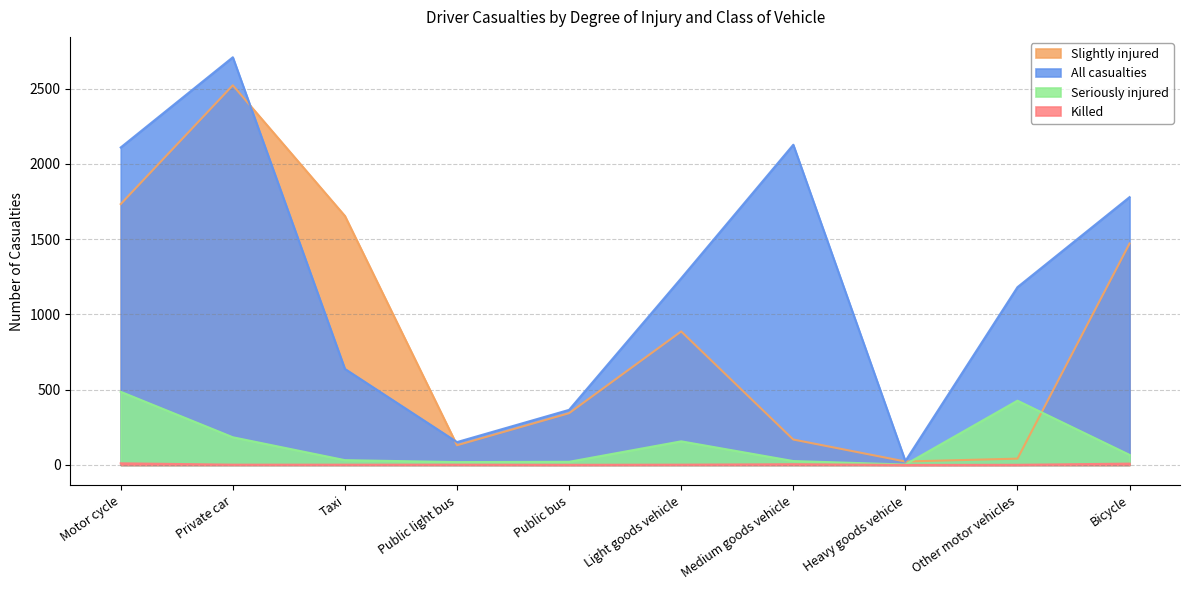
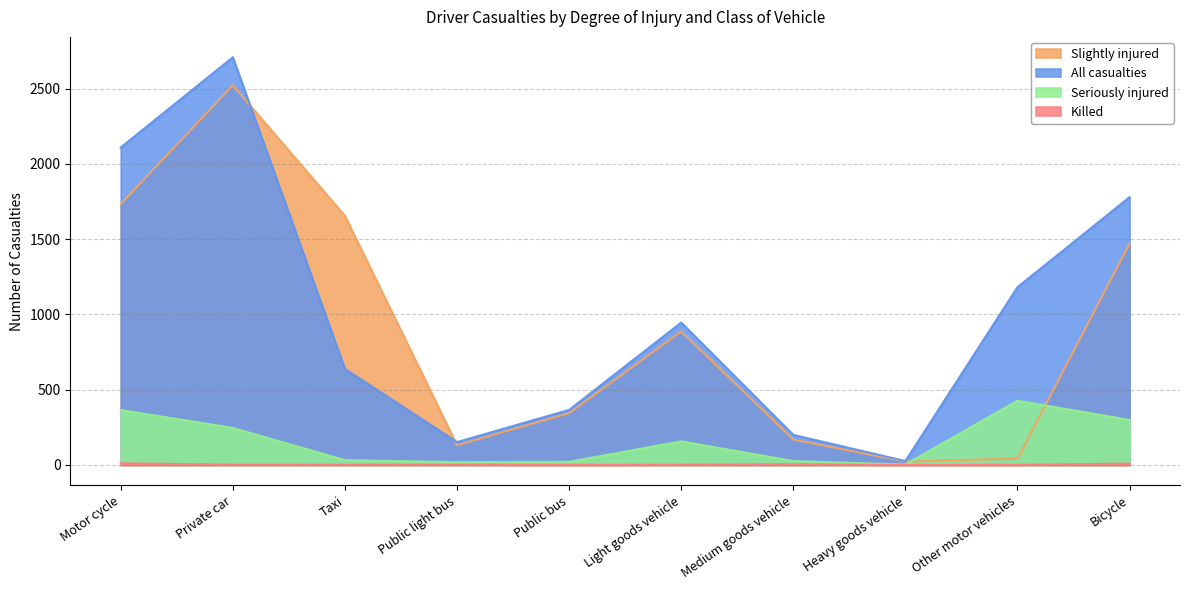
Seriously injured, Motor cycle: 490 -> 370
Seriously injured, Private car: 180 -> 250
All casualties, Light goods vehicle: 1240 -> 950
All casualties, Medium goods vehicle: 2130 -> 200
Seriously injured, Bicycle: 70 -> 300
